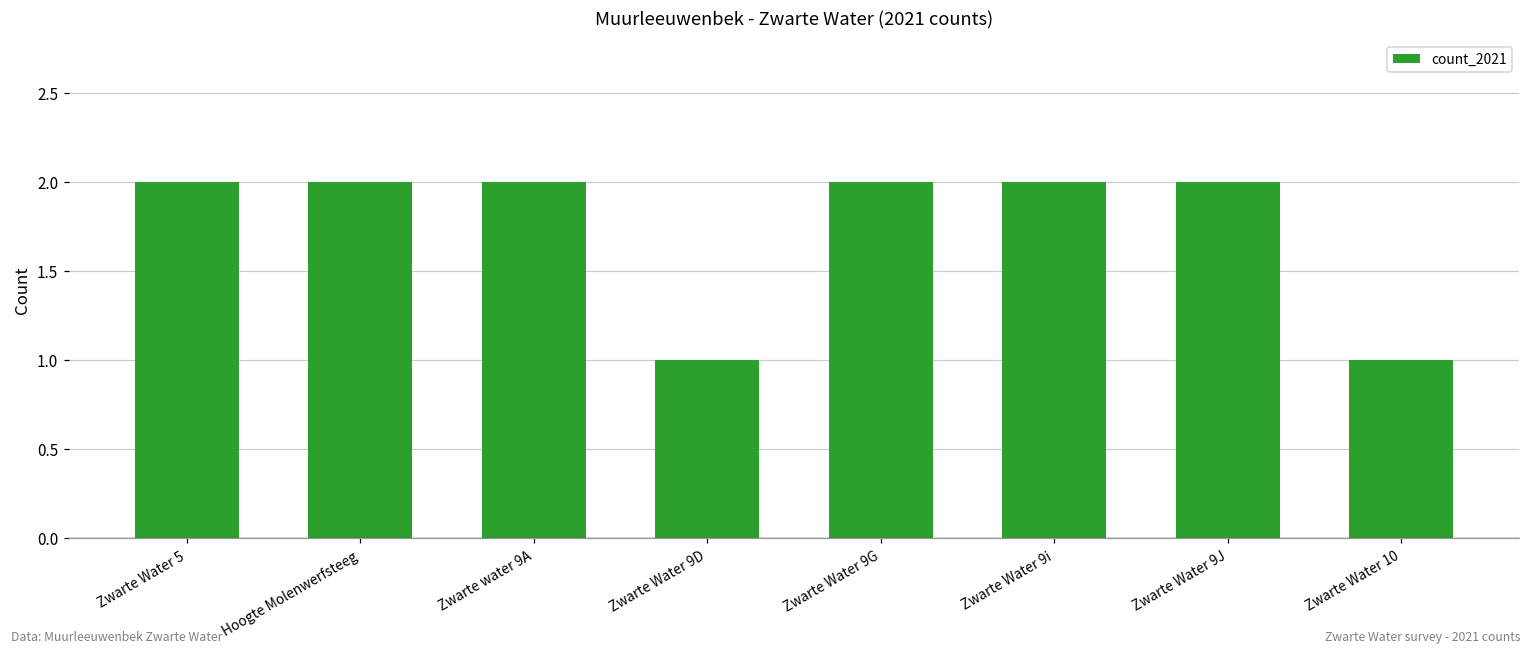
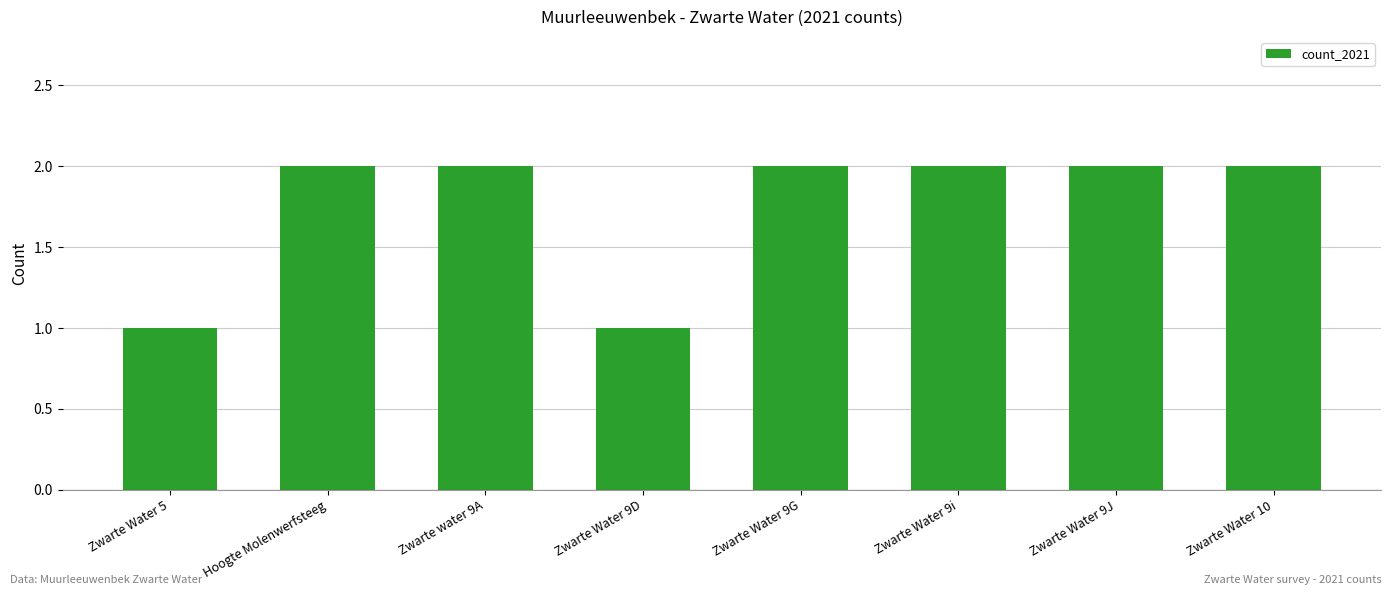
Zwarte Water 5: 2 -> 1
Zwarte Water 10: 1 -> 2
